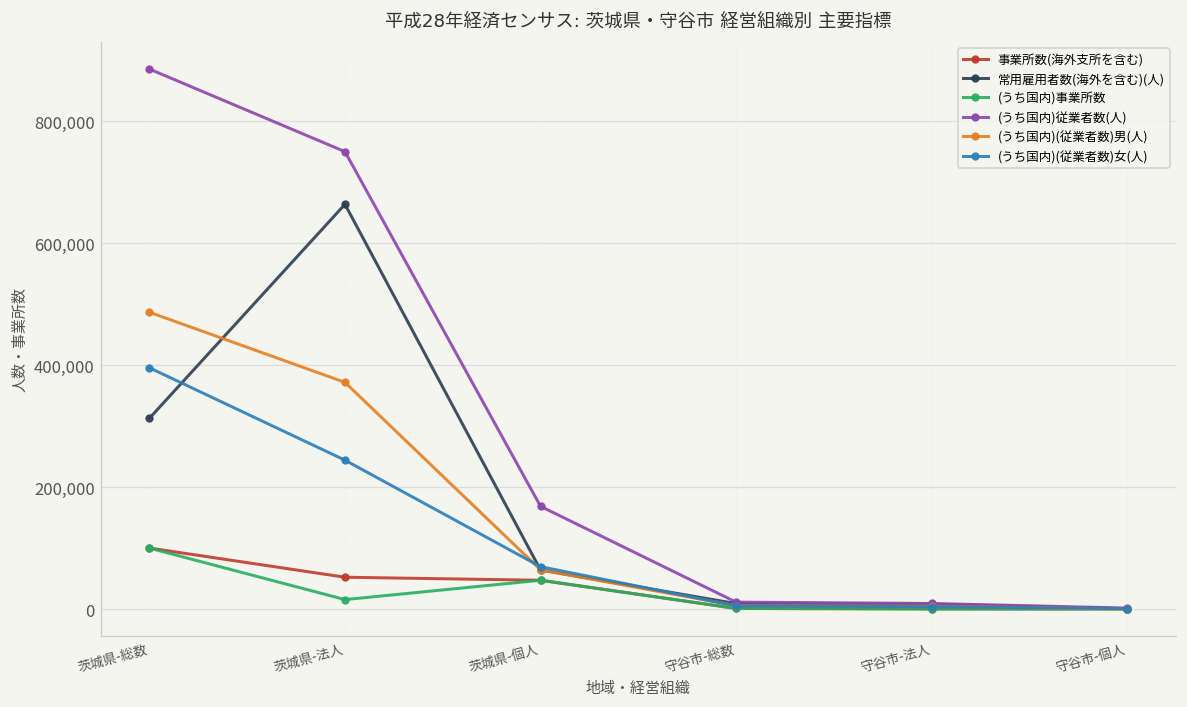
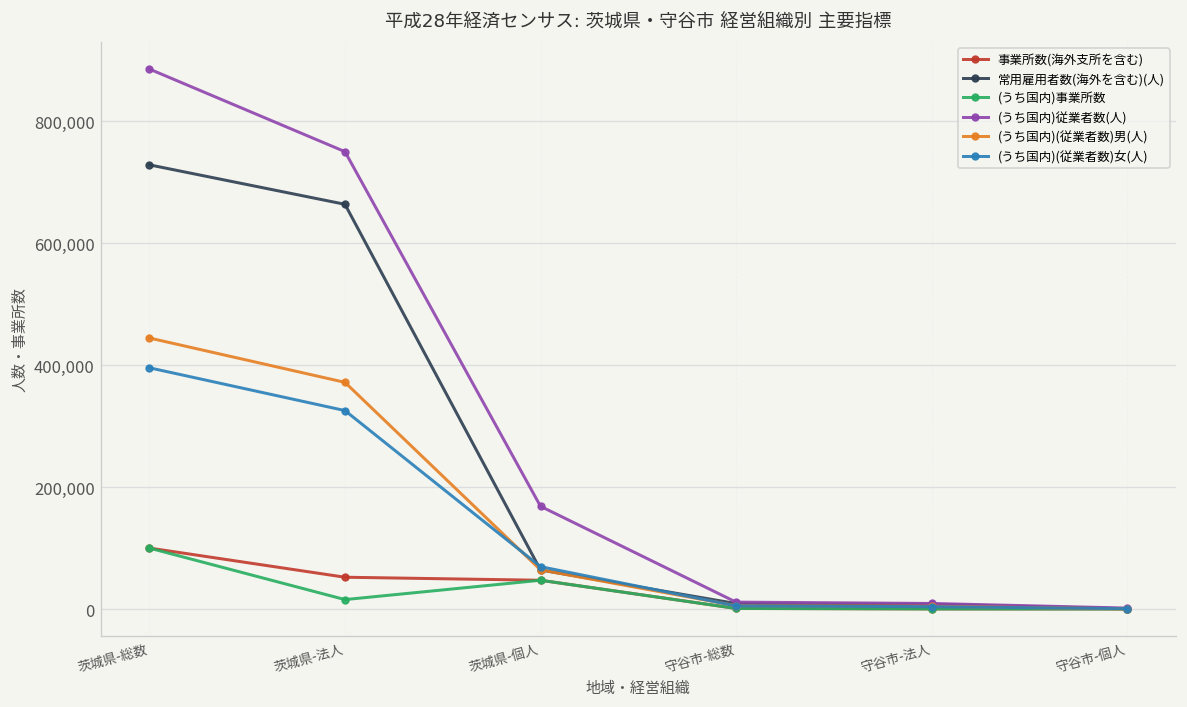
常用雇用者数(海外を含む)(人), 茨城県-総数: 310,000 -> 730,000
(うち国内)(従業者数)男(人), 茨城県-総数: 490,000 -> 440,000
(うち国内)(従業者数)女(人), 茨城県-法人: 240,000 -> 330,000
